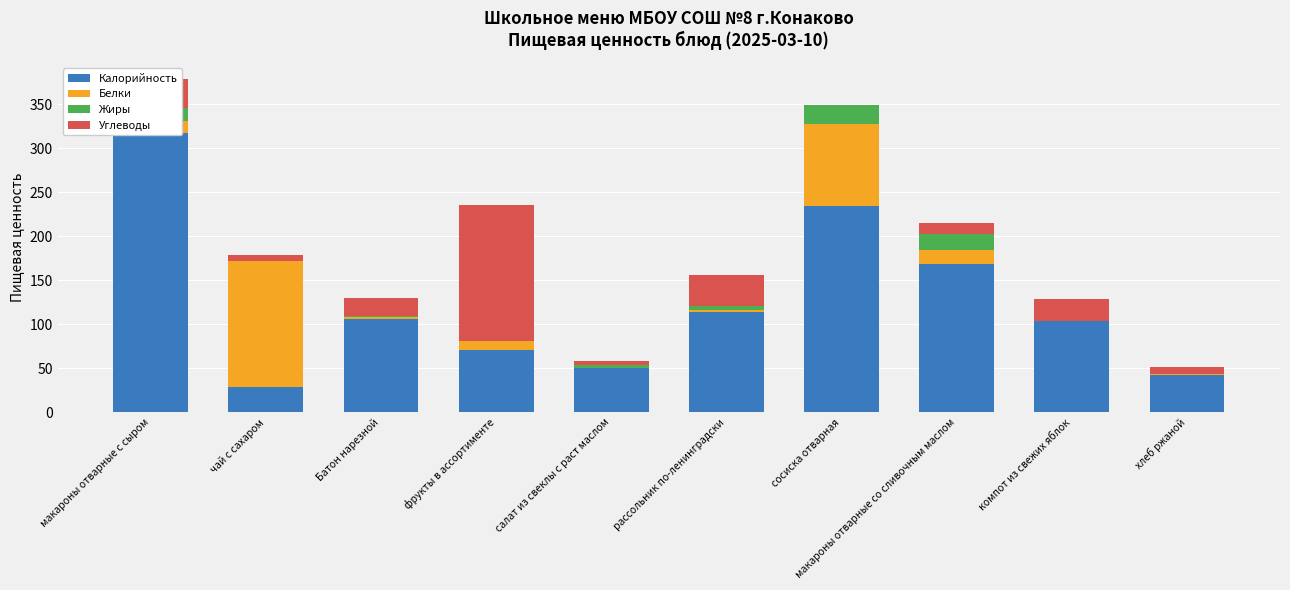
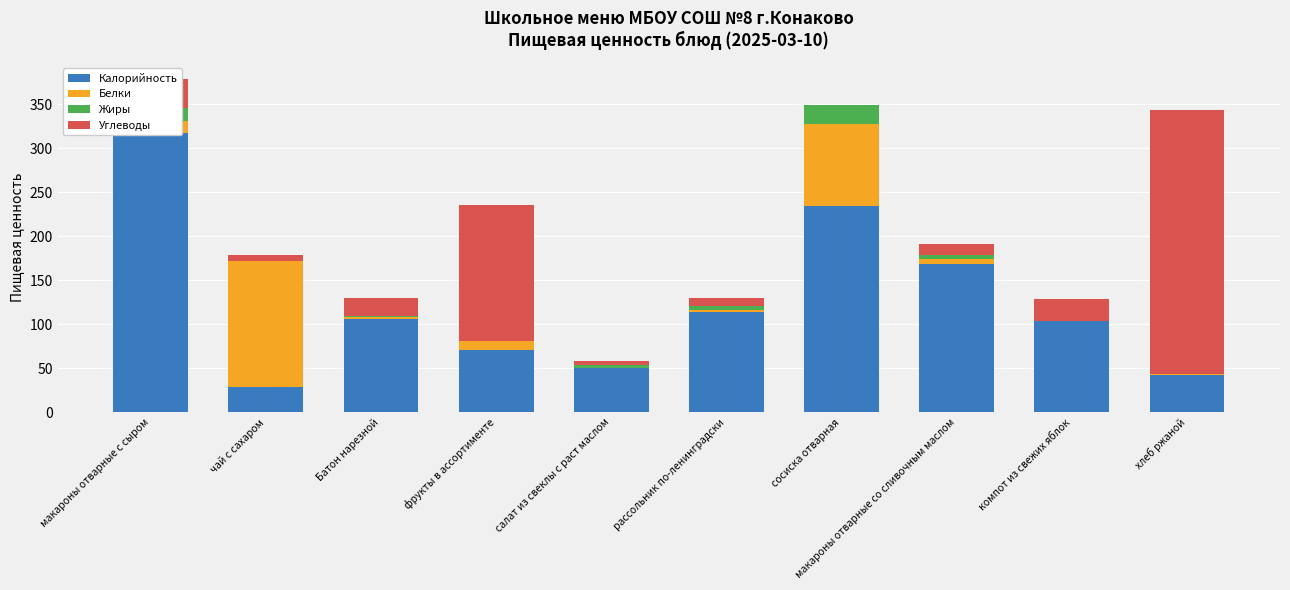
Углеводы, рассольник по-ленинградски: 40 -> 10
Белки, макароны отварные со сливочным маслом: 20 -> 10
Жиры, макароны отварные со сливочным маслом: 20 -> 0
Углеводы, хлеб ржаной: 10 -> 300
